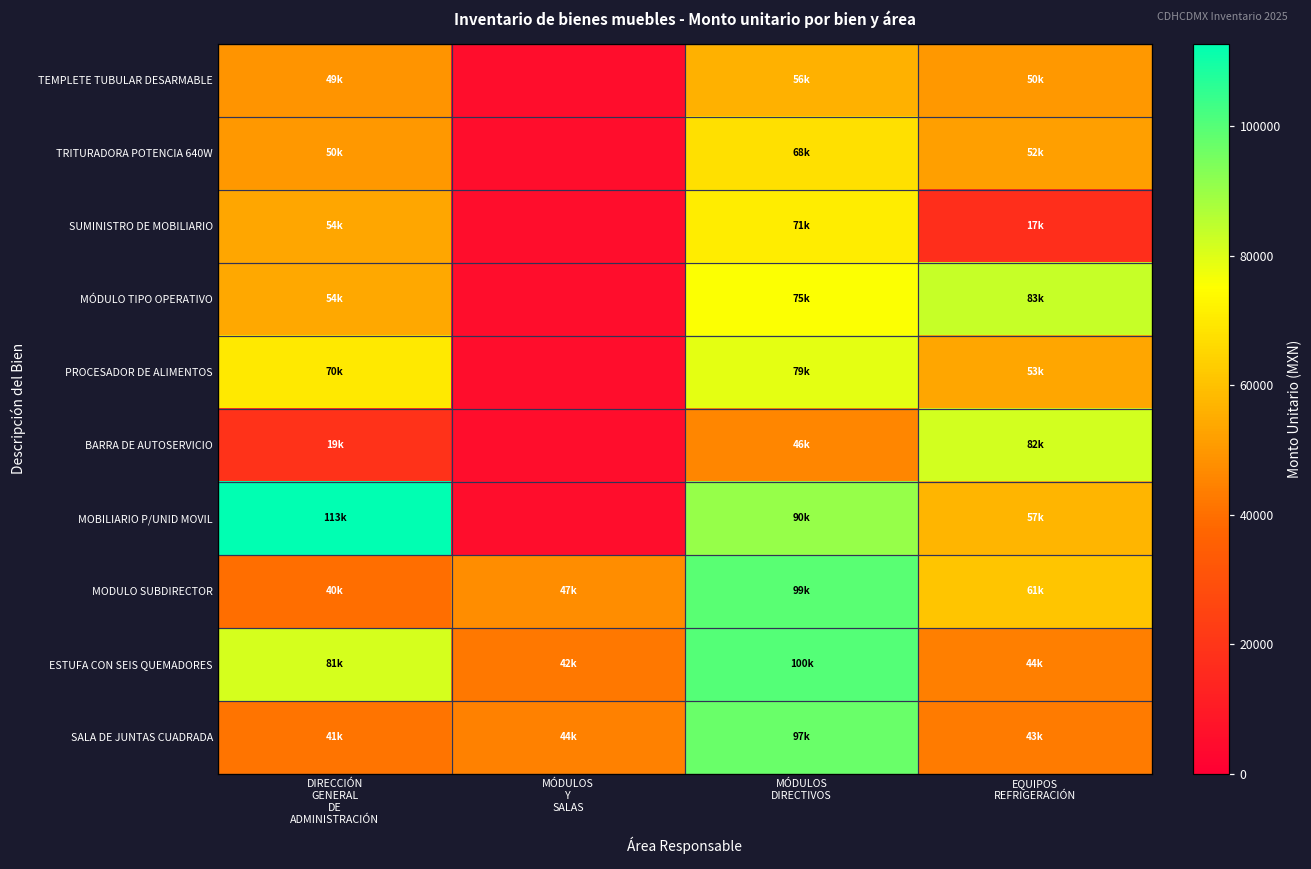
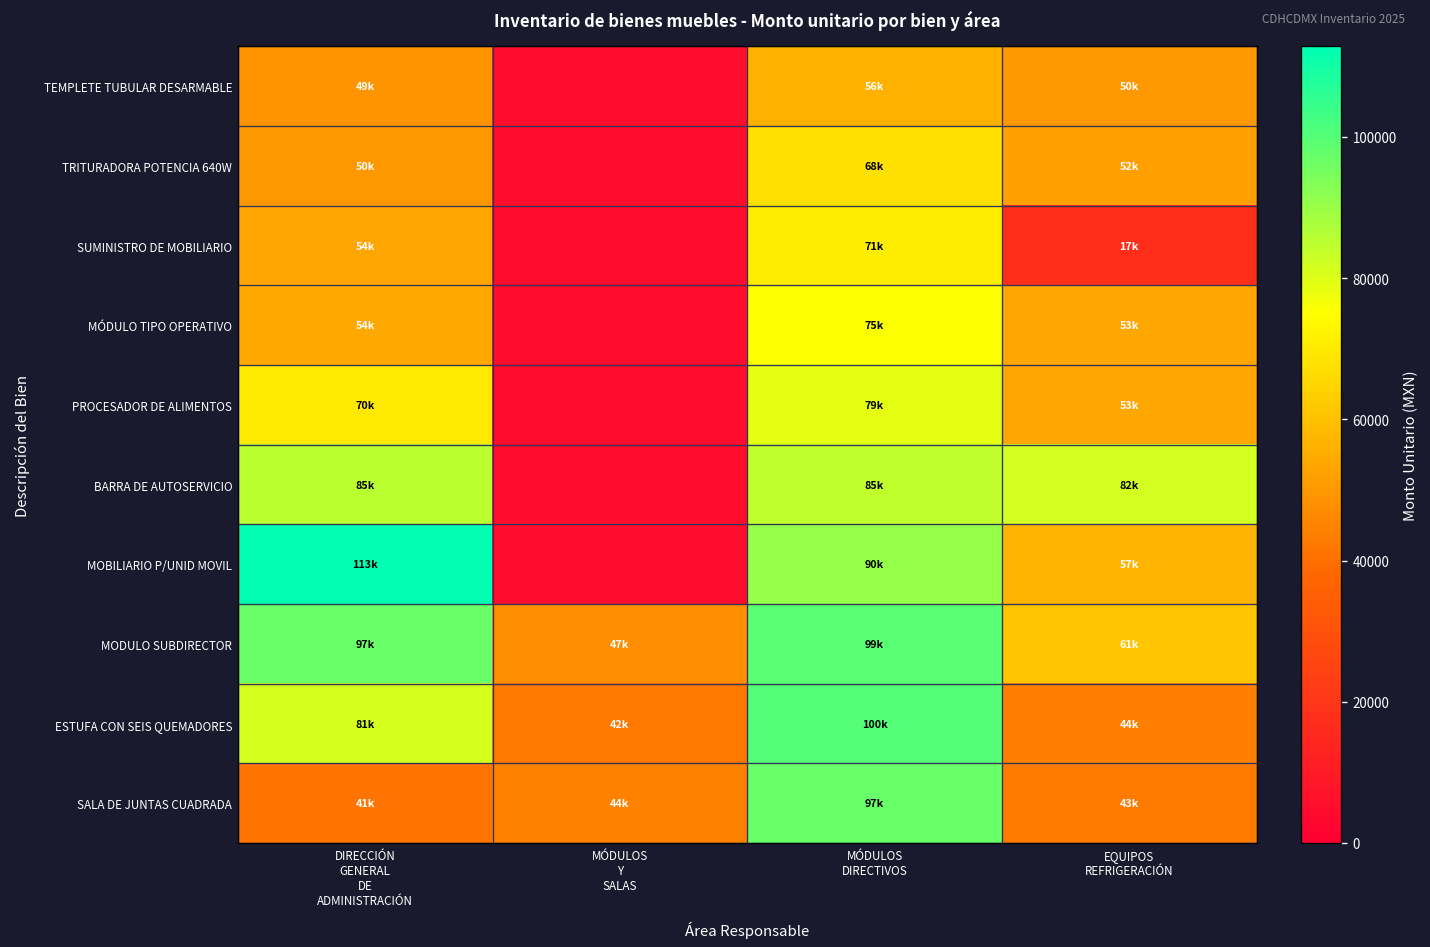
MÓDULO TIPO OPERATIVO, EQUIPOS REFRIGERACIÓN: 83k -> 53k
BARRA DE AUTOSERVICIO, DIRECCIÓN GENERAL DE ADMINISTRACIÓN: 19k -> 85k
BARRA DE AUTOSERVICIO, MÓDULOS DIRECTIVOS: 46k -> 85k
MODULO SUBDIRECTOR, DIRECCIÓN GENERAL DE ADMINISTRACIÓN: 40k -> 97k
